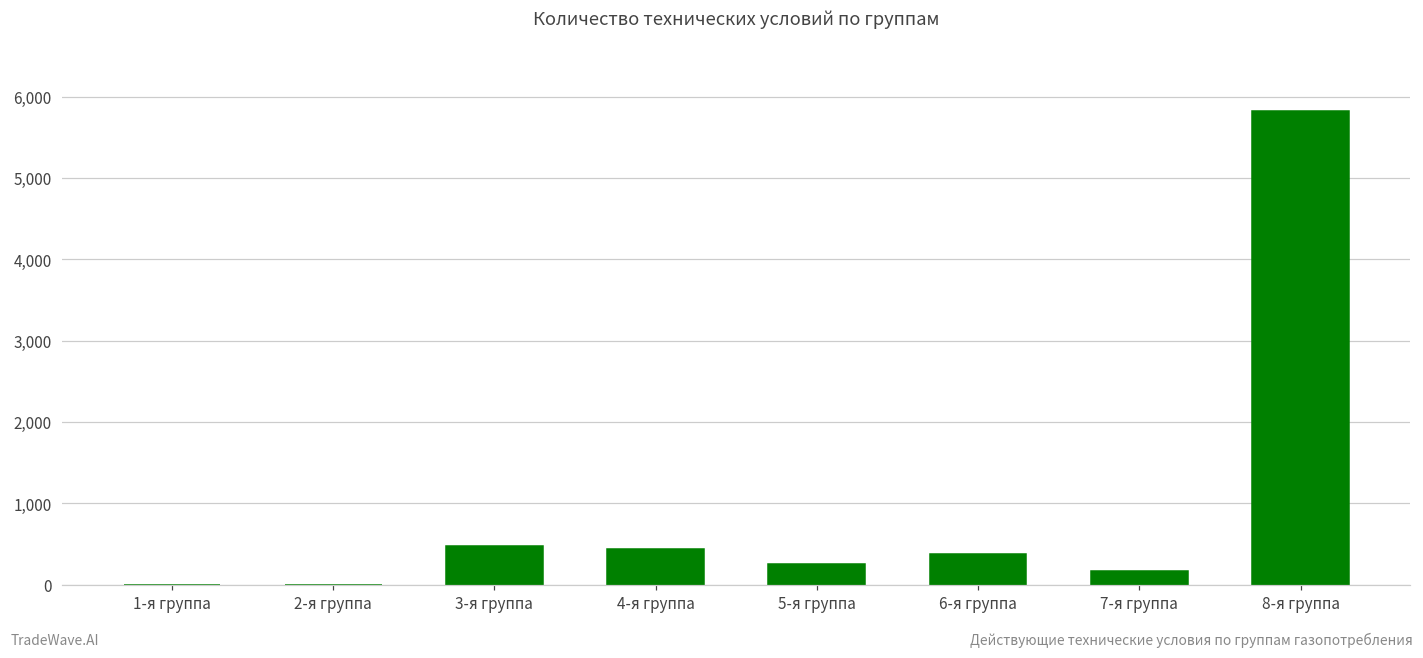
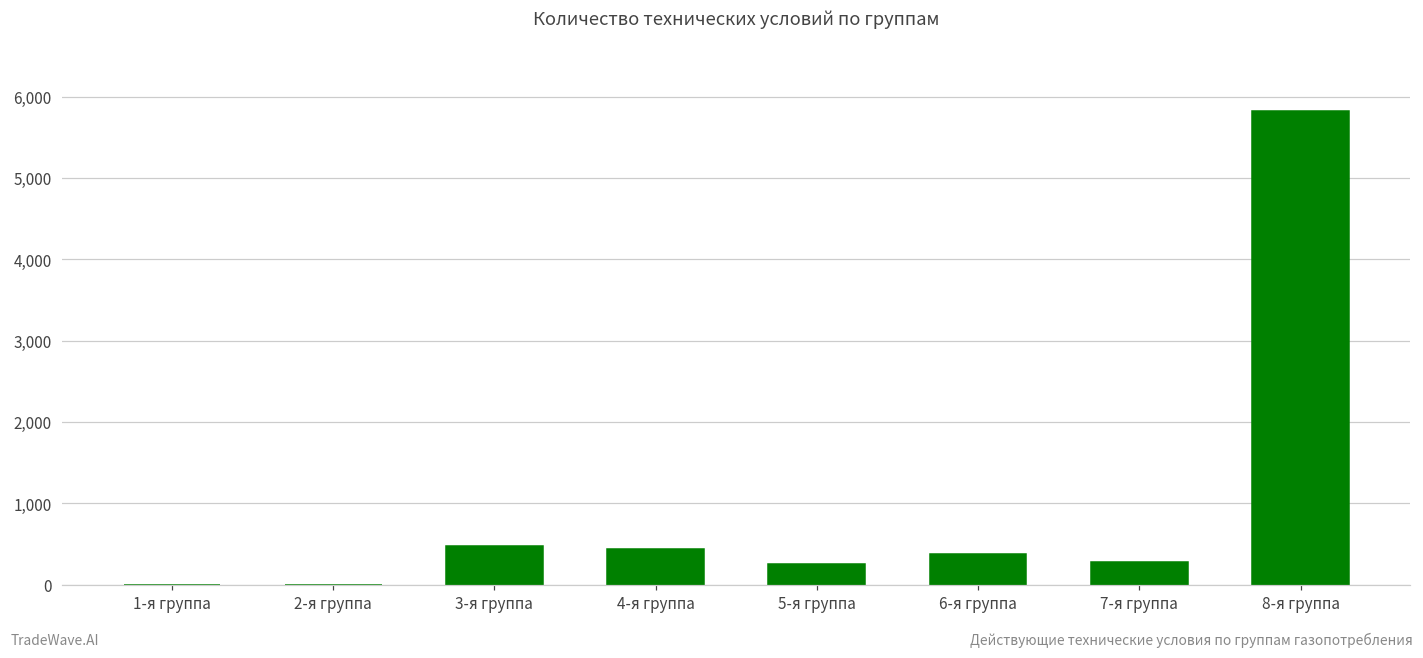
7-я группа: 200 -> 300
